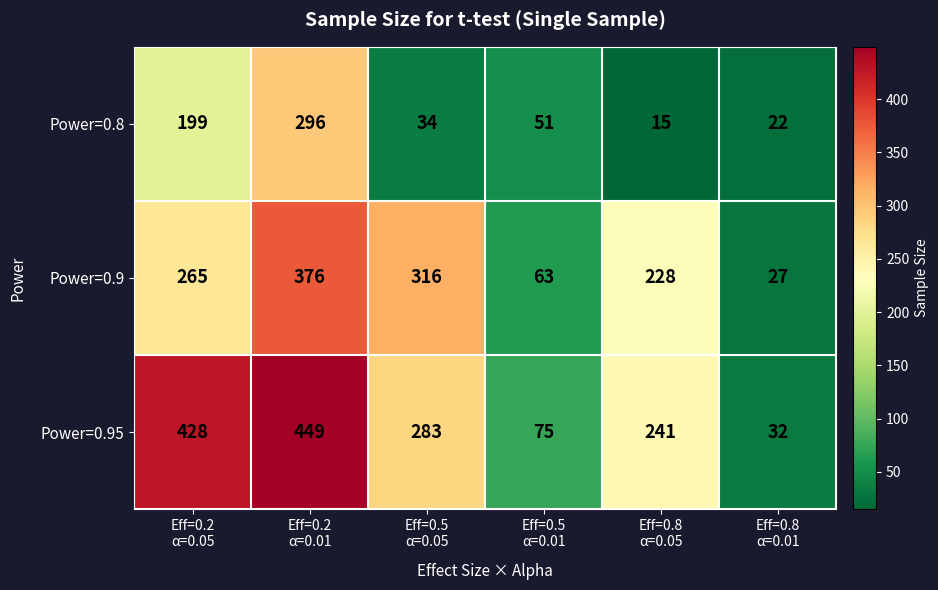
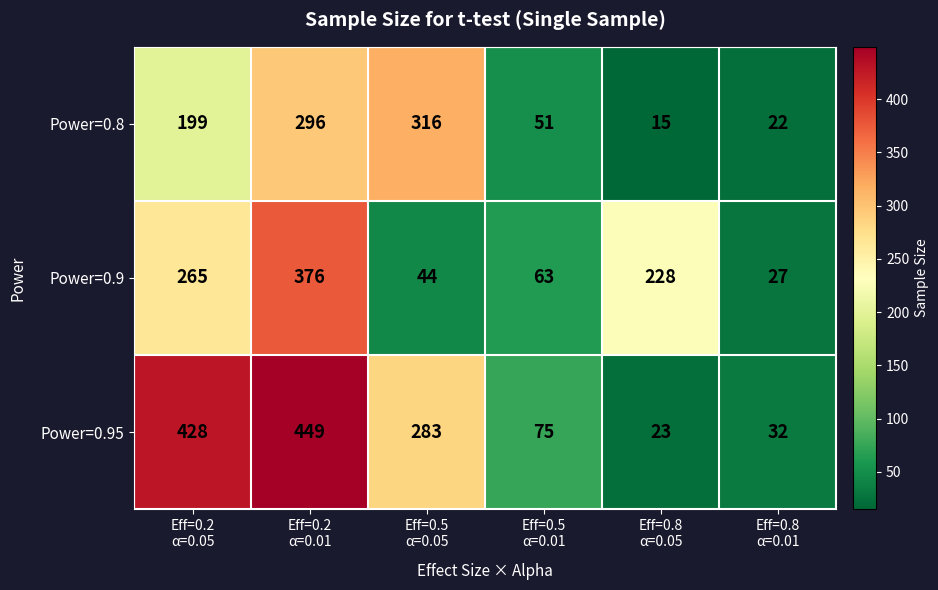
Power=0.8, Eff=0.5 α=0.05: 34 -> 316
Power=0.9, Eff=0.5 α=0.05: 316 -> 44
Power=0.95, Eff=0.8 α=0.05: 241 -> 23
